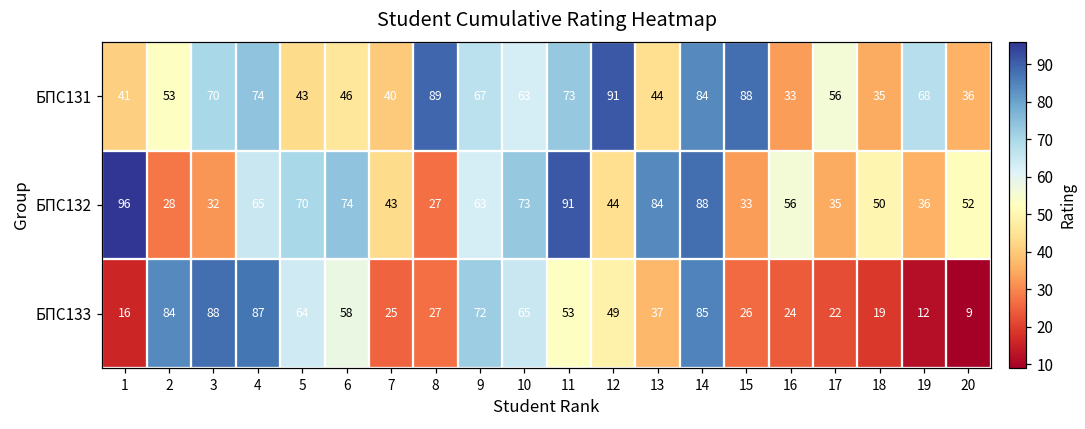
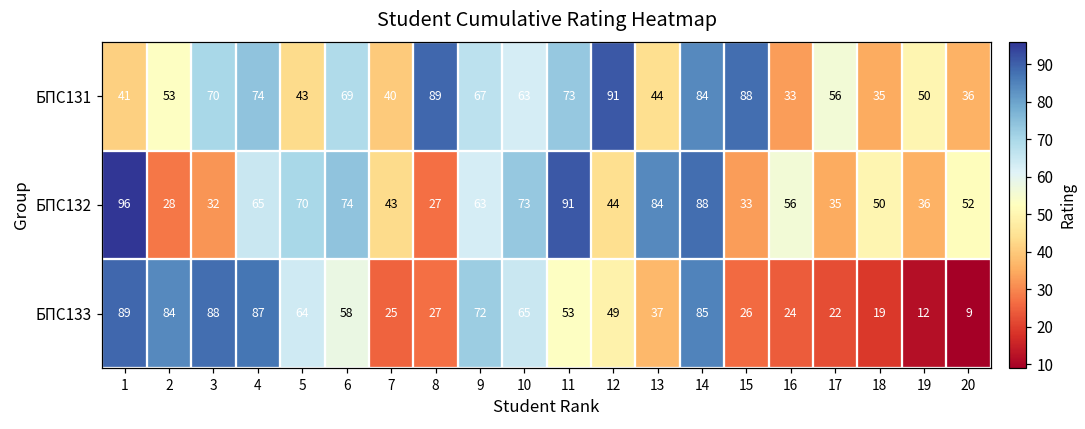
БПС131, 6: 46 -> 69
БПС131, 19: 68 -> 50
БПС133, 1: 16 -> 89
